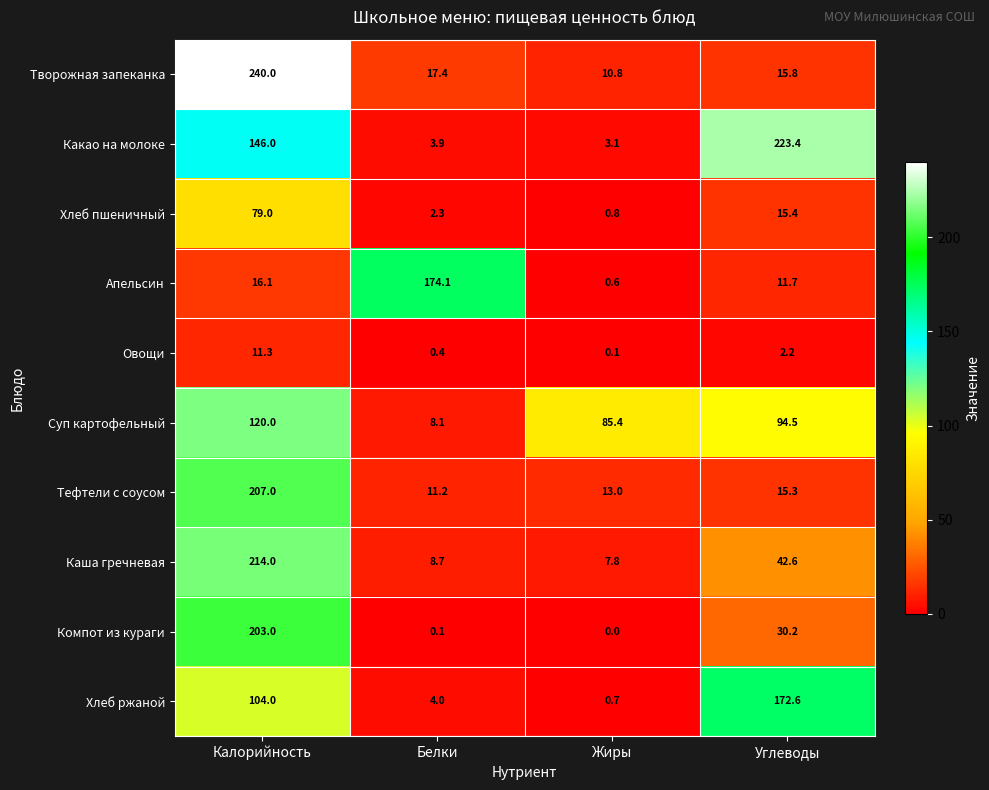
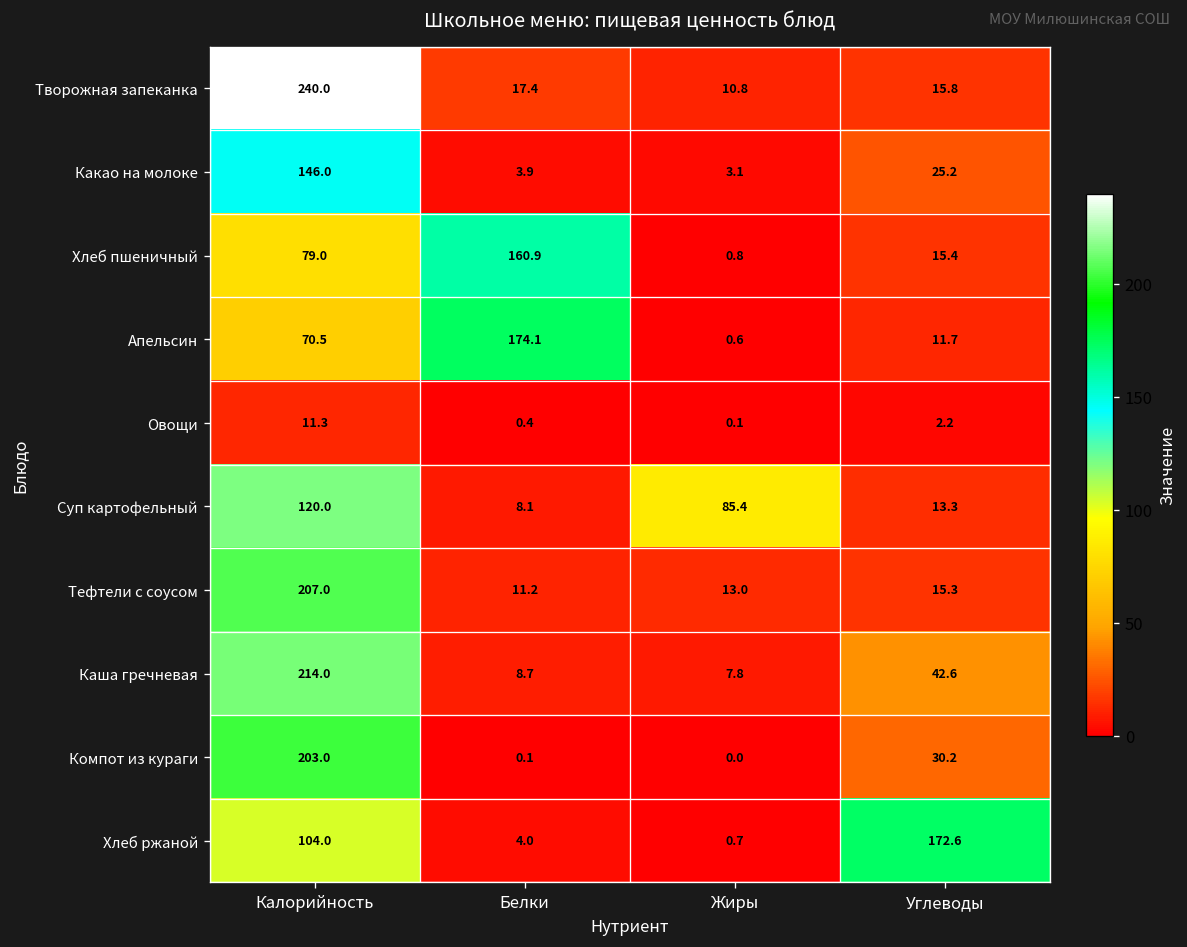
Какао на молоке, Углеводы: 223.4 -> 25.2
Хлеб пшеничный, Белки: 2.3 -> 160.9
Апельсин, Калорийность: 16.1 -> 70.5
Суп картофельный, Углеводы: 94.5 -> 13.3
